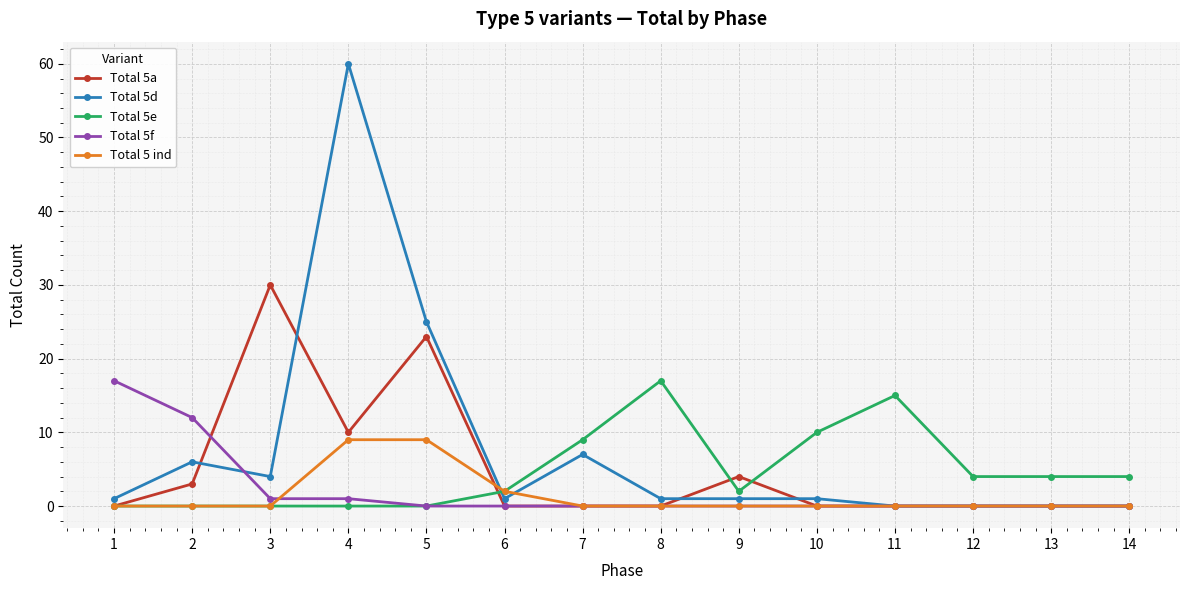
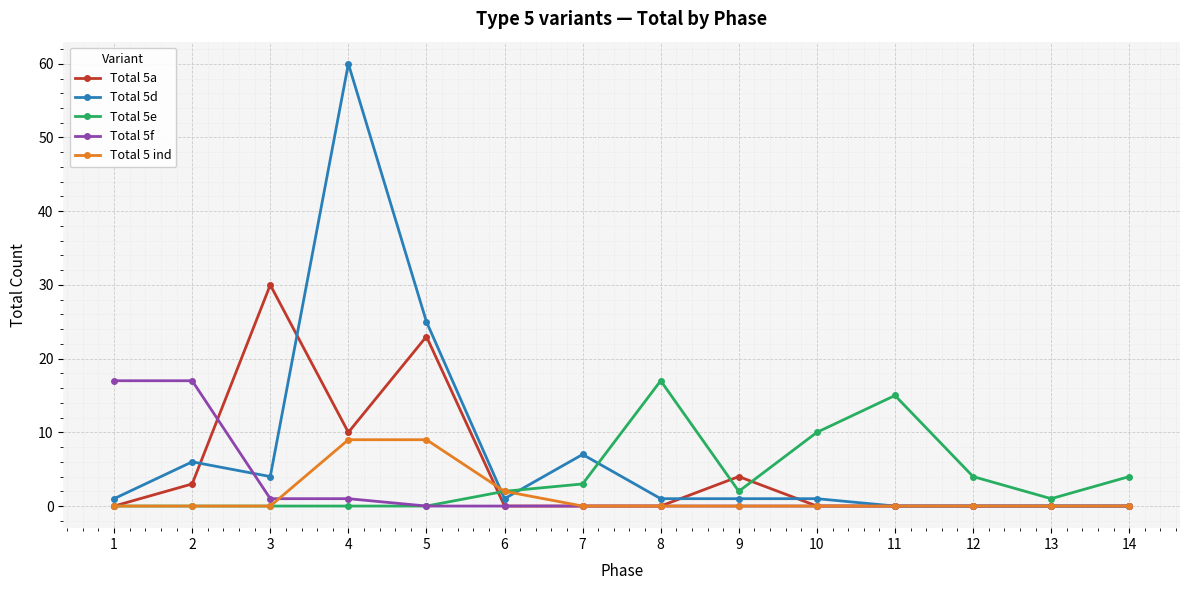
Total 5f, 2: 12 -> 17
Total 5e, 7: 9 -> 3
Total 5e, 13: 4 -> 1
